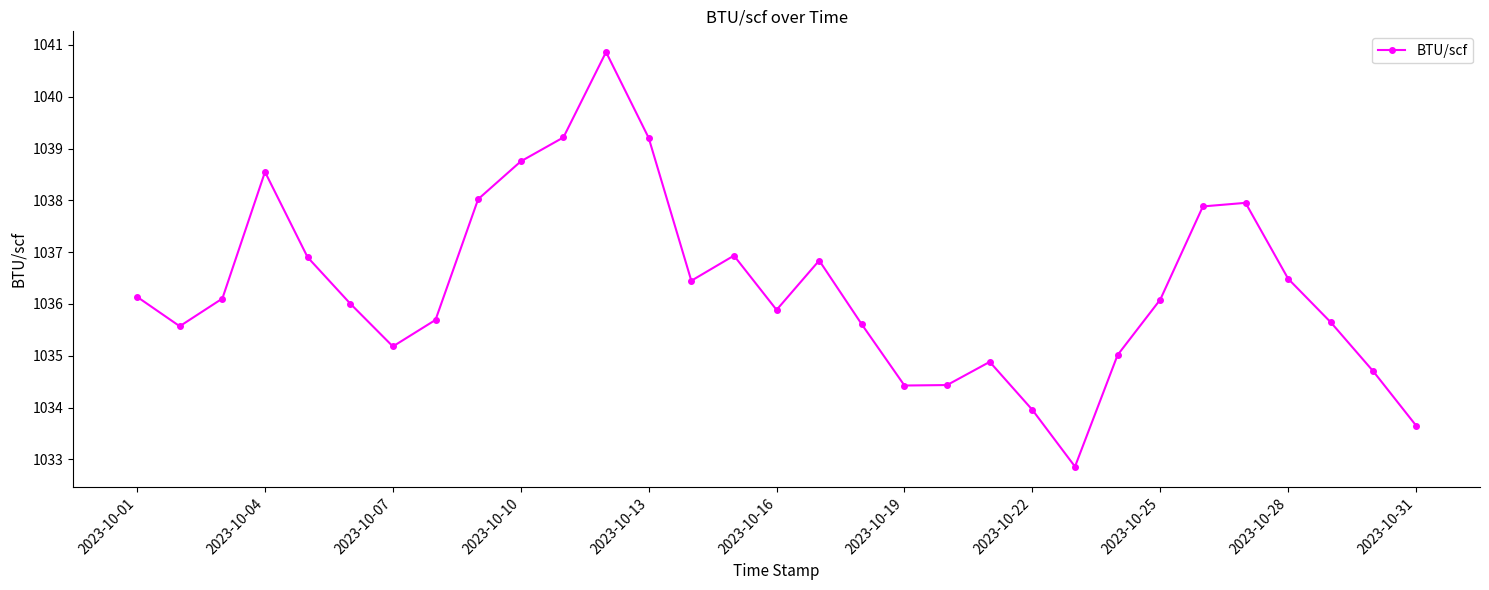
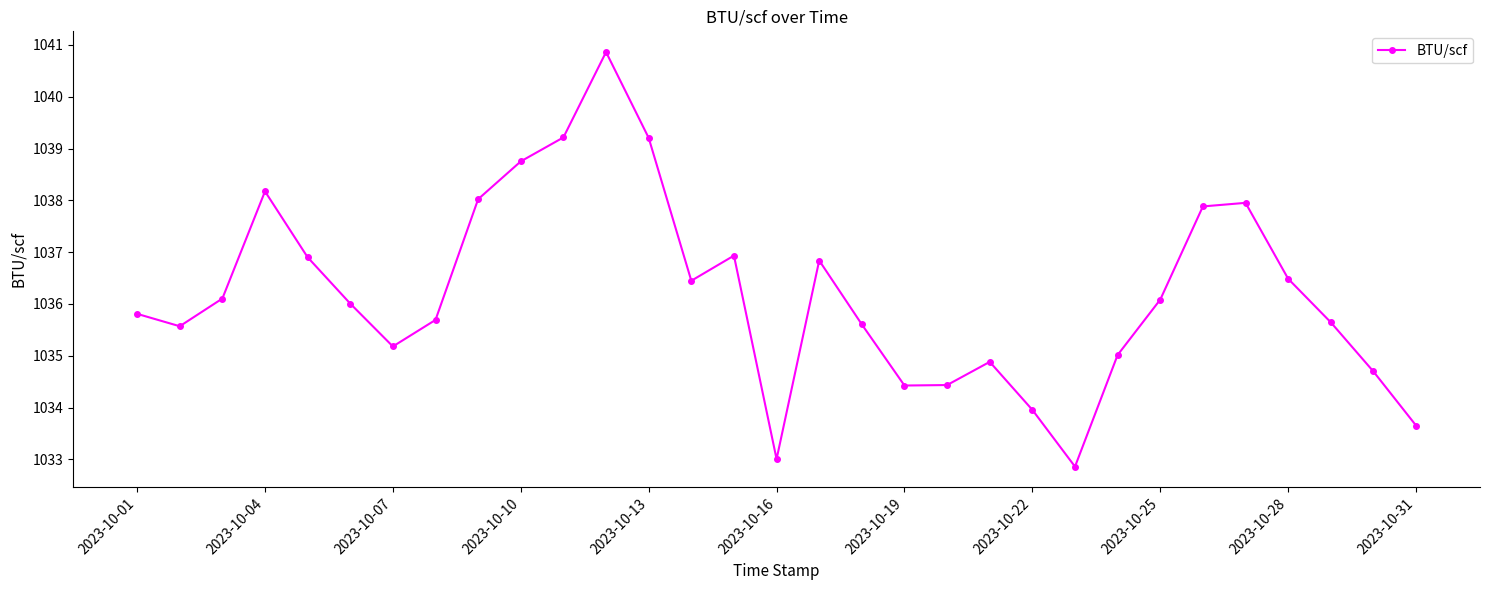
2023-10-01: 1036.1 -> 1035.8
2023-10-04: 1038.5 -> 1038.2
2023-10-16: 1035.9 -> 1033.0
